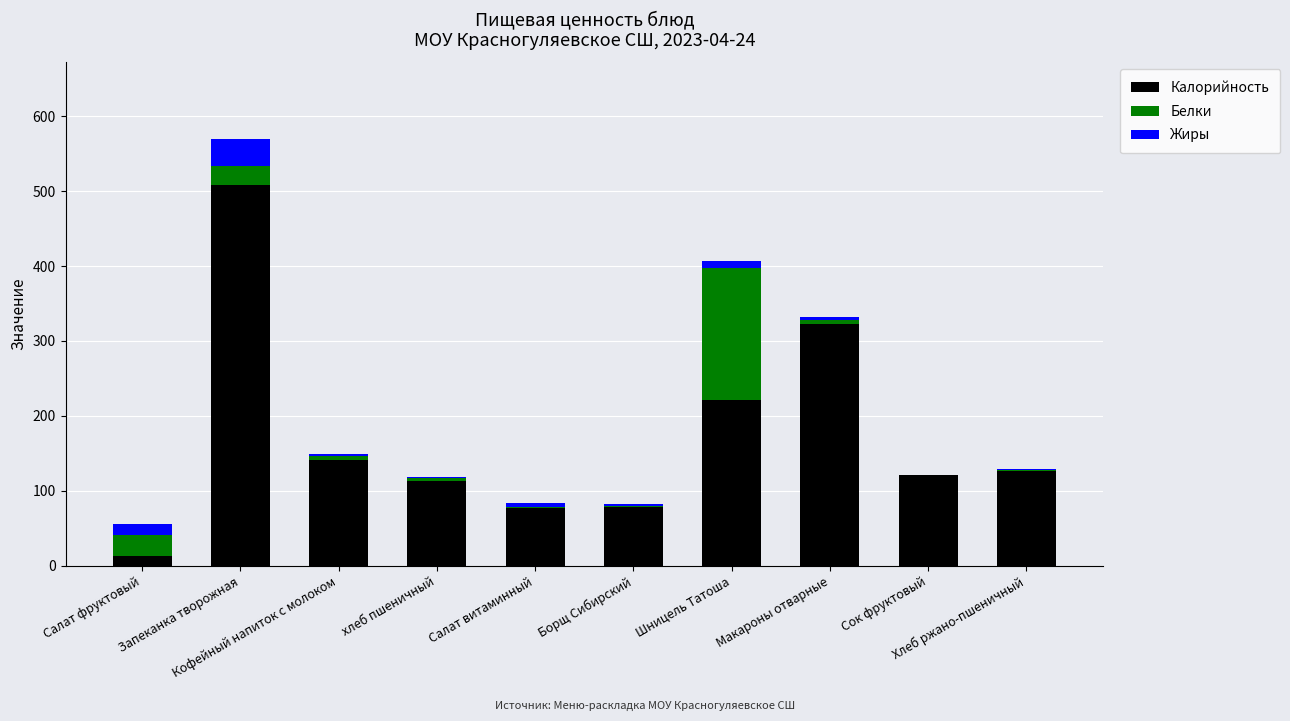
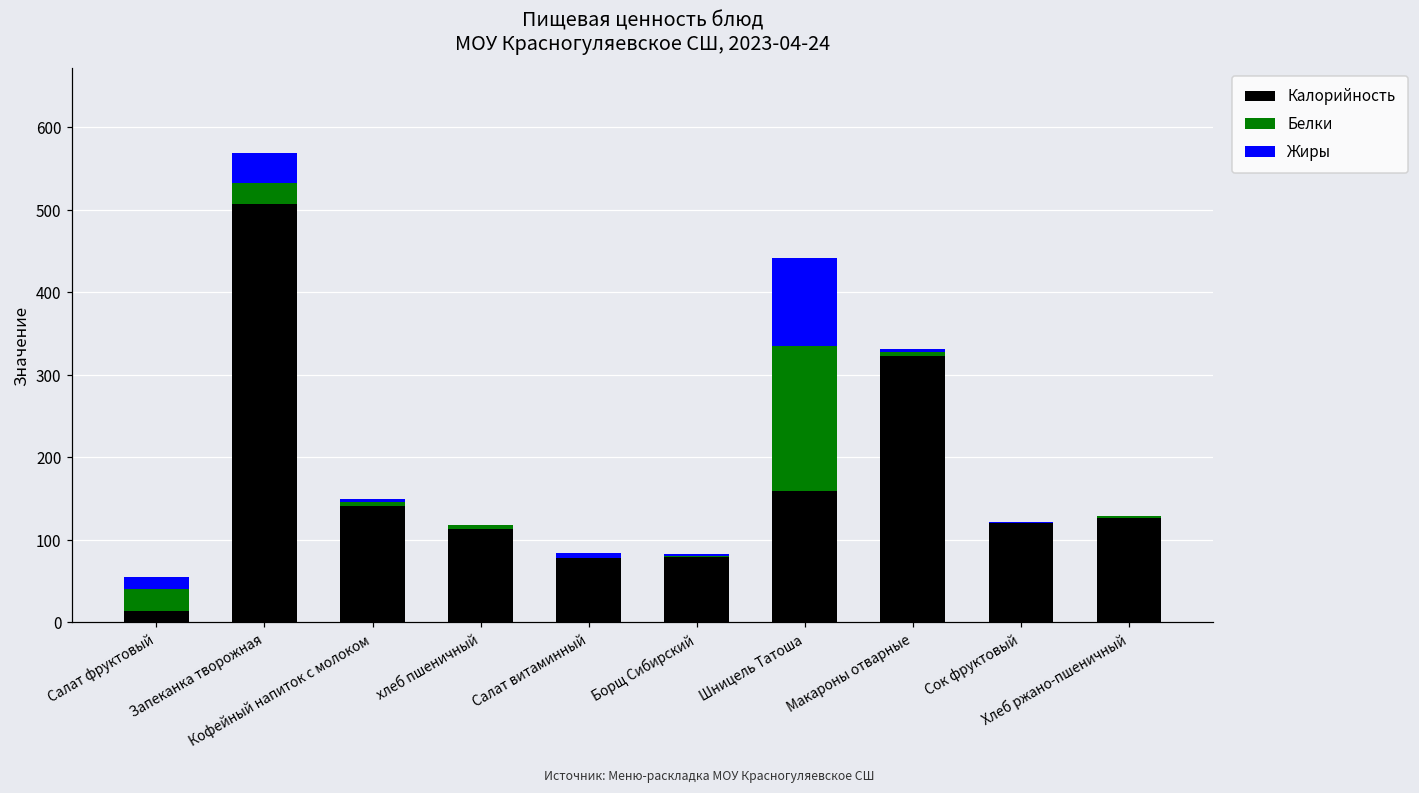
Калорийность, Шницель Татоша: 220 -> 160
Жиры, Шницель Татоша: 10 -> 110
